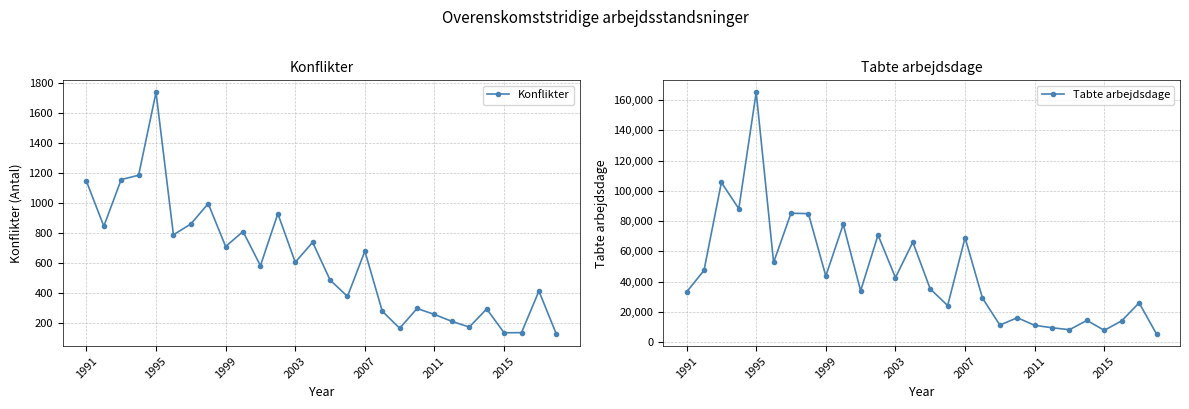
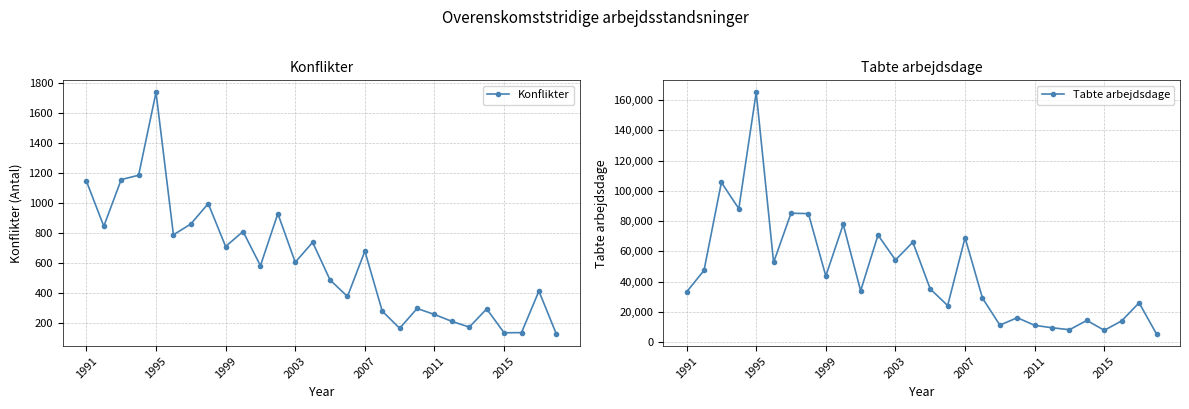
Tabte arbejdsdage, 2003: 43,000 -> 54,000
